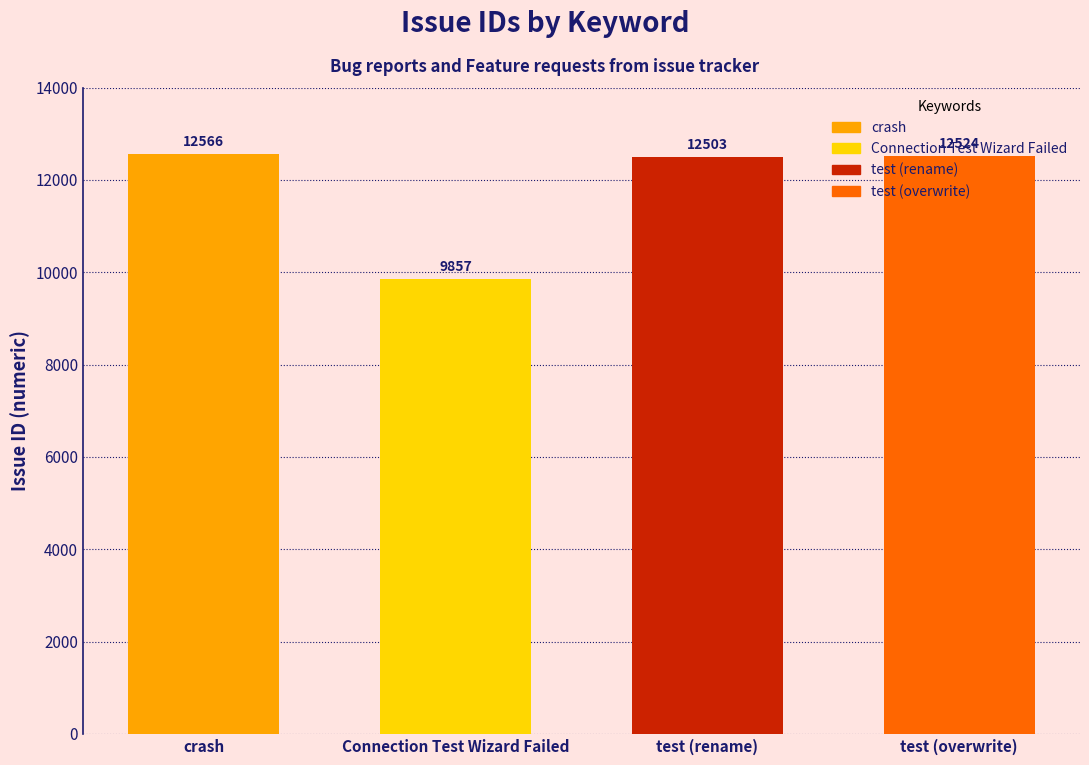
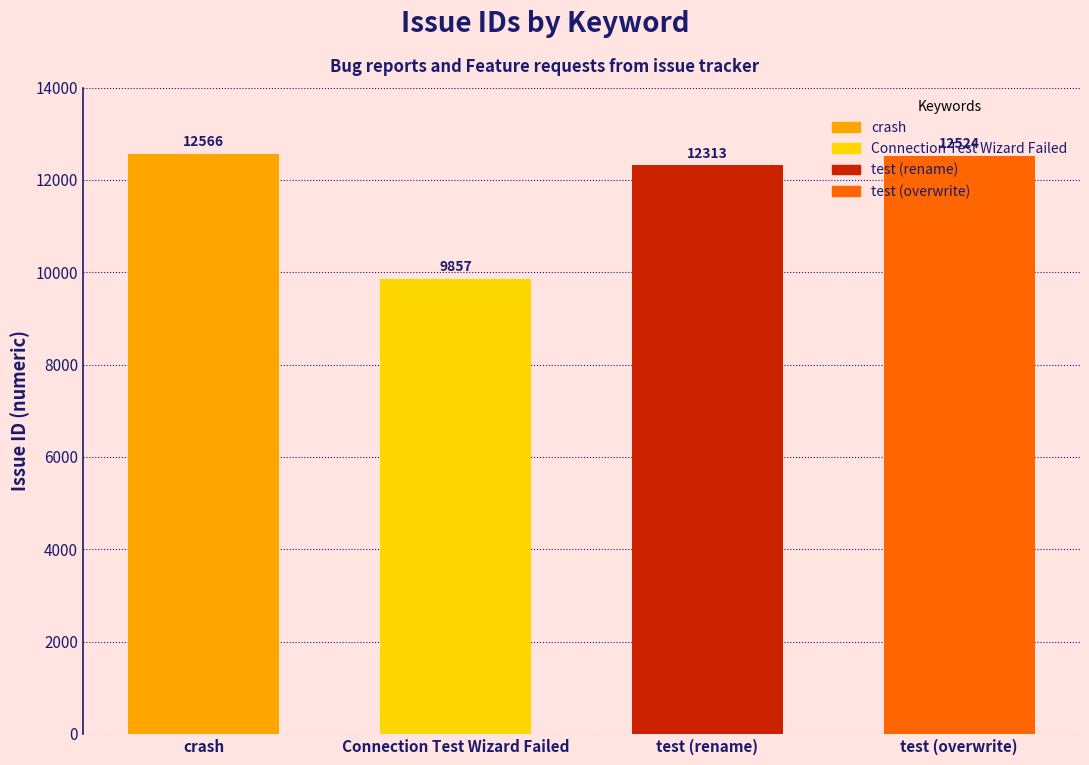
test (rename): 12503 -> 12313
